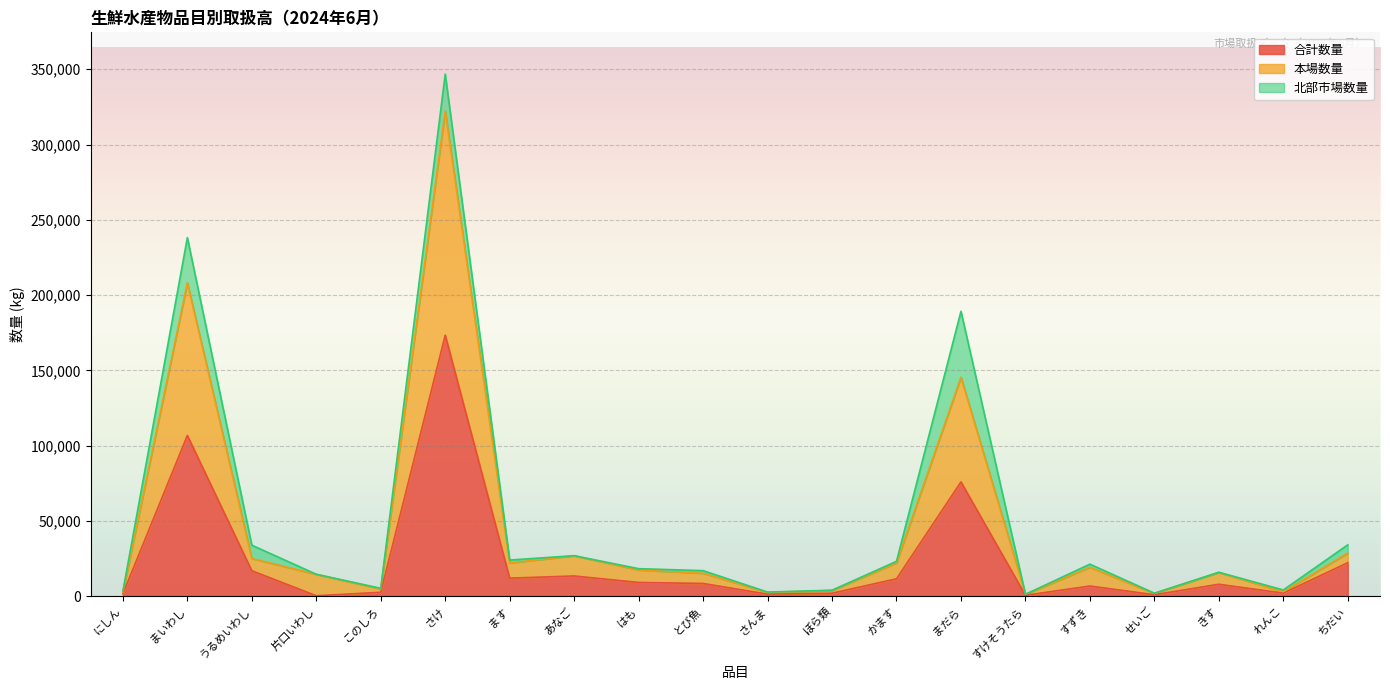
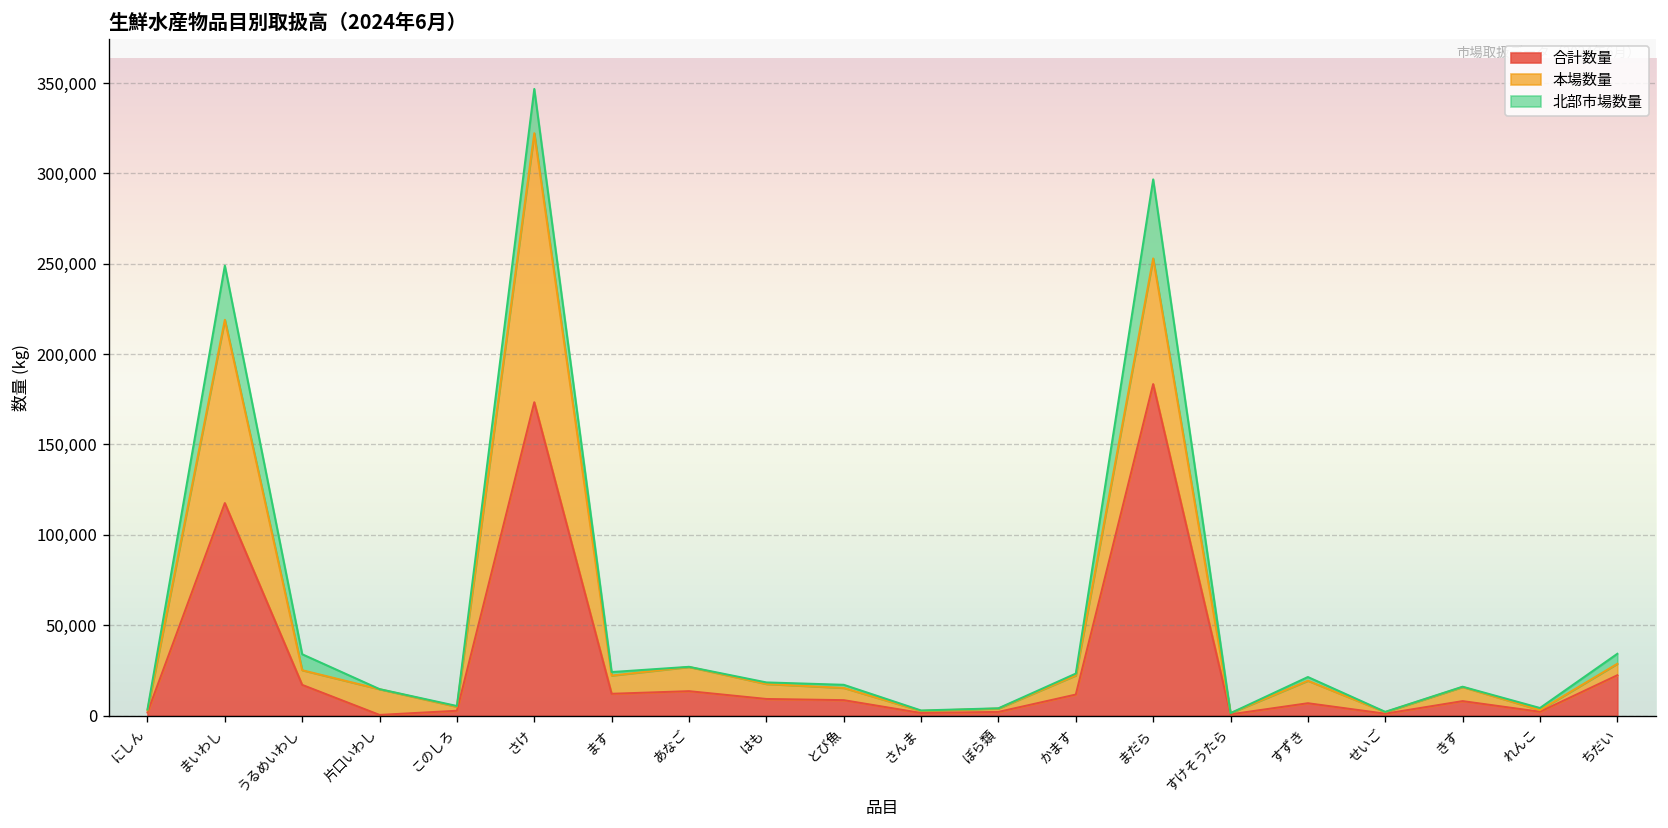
合計数量, まいわし: 107,000 -> 118,000
合計数量, まだら: 76,000 -> 183,000
